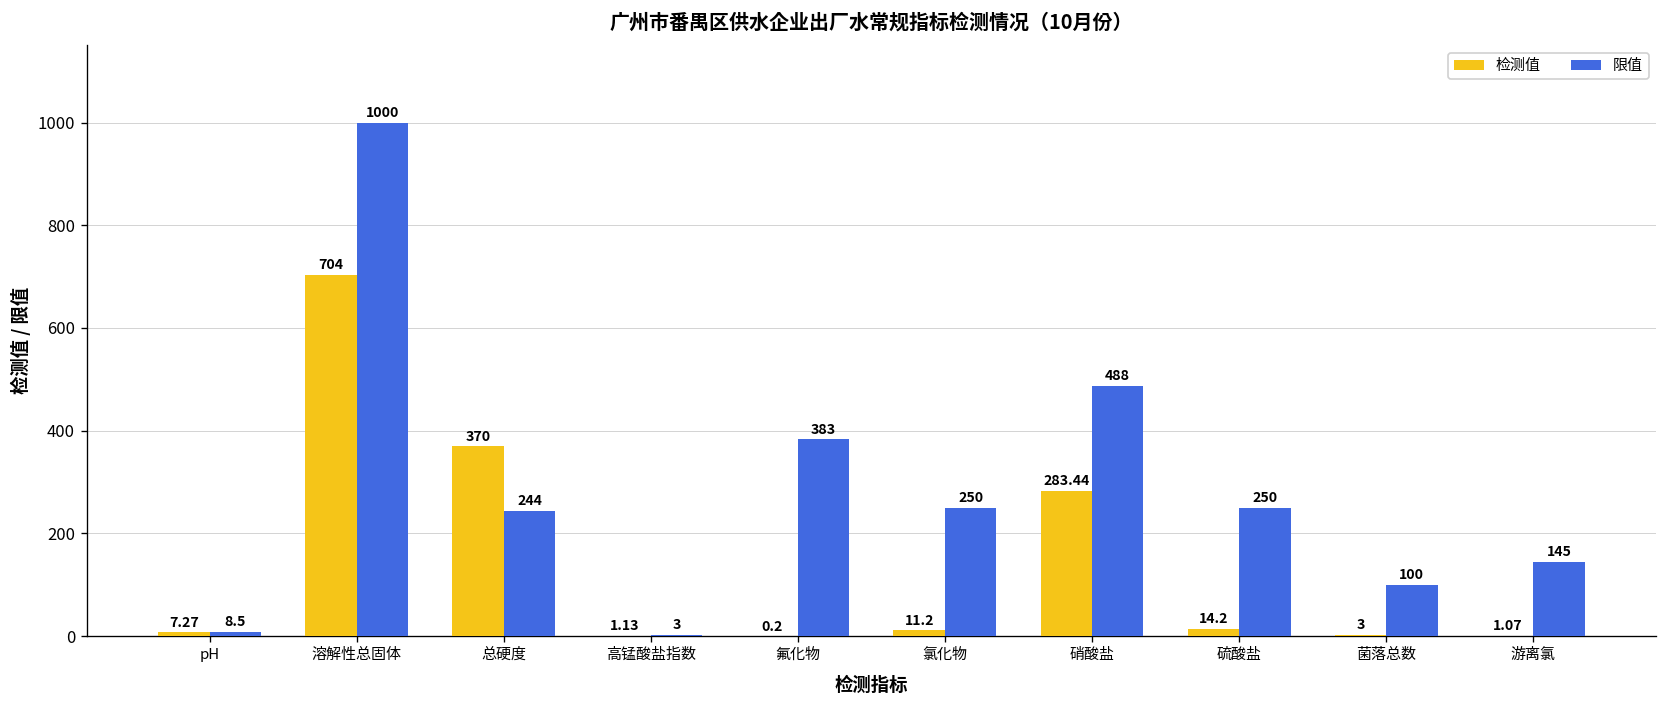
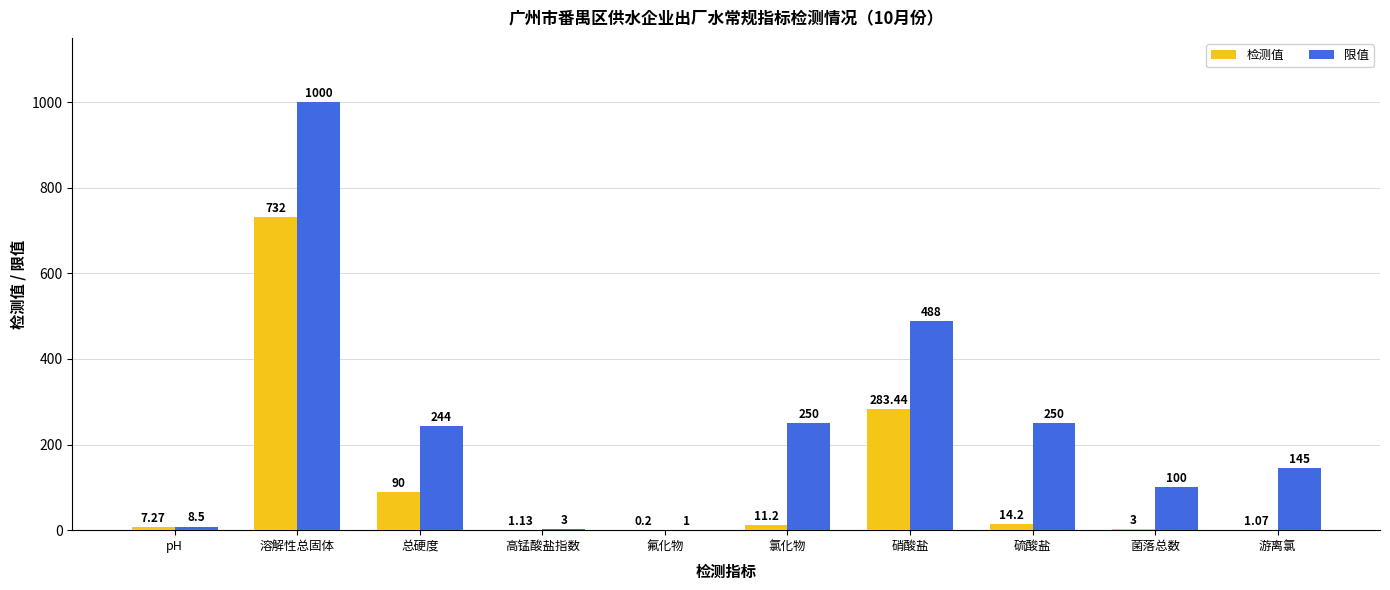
检测值, 溶解性总固体: 704 -> 732
检测值, 总硬度: 370 -> 90
限值, 氟化物: 383 -> 1
